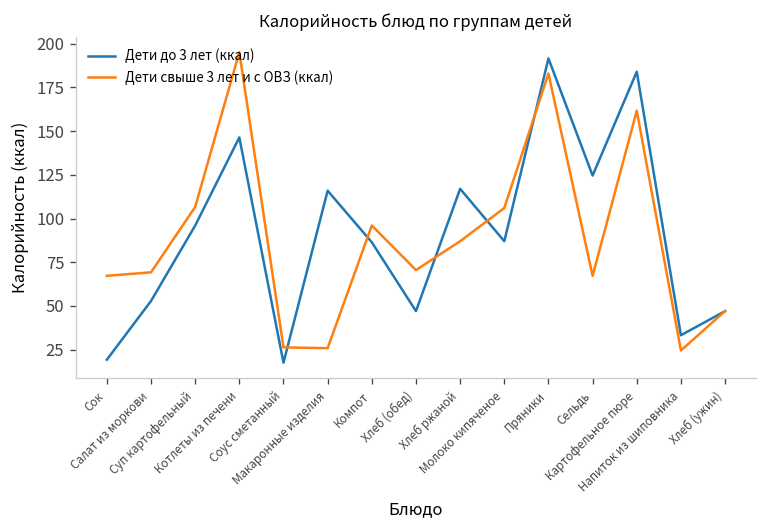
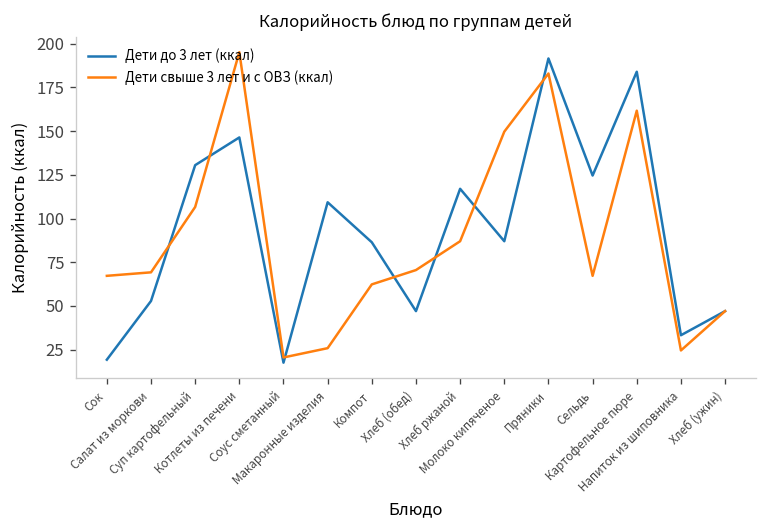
Дети до 3 лет (ккал), Суп картофельный: 96 -> 131
Дети свыше 3 лет и с ОВЗ (ккал), Соус сметанный: 26 -> 20
Дети до 3 лет (ккал), Макаронные изделия: 116 -> 109
Дети свыше 3 лет и с ОВЗ (ккал), Компот: 96 -> 62
Дети свыше 3 лет и с ОВЗ (ккал), Молоко кипяченое: 106 -> 150
